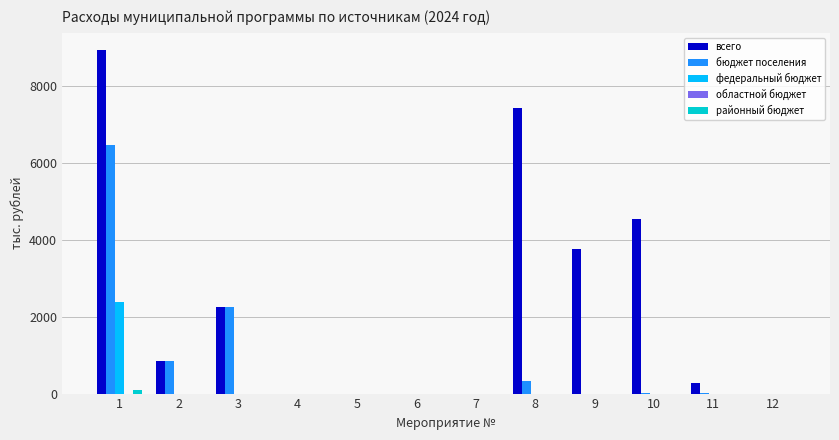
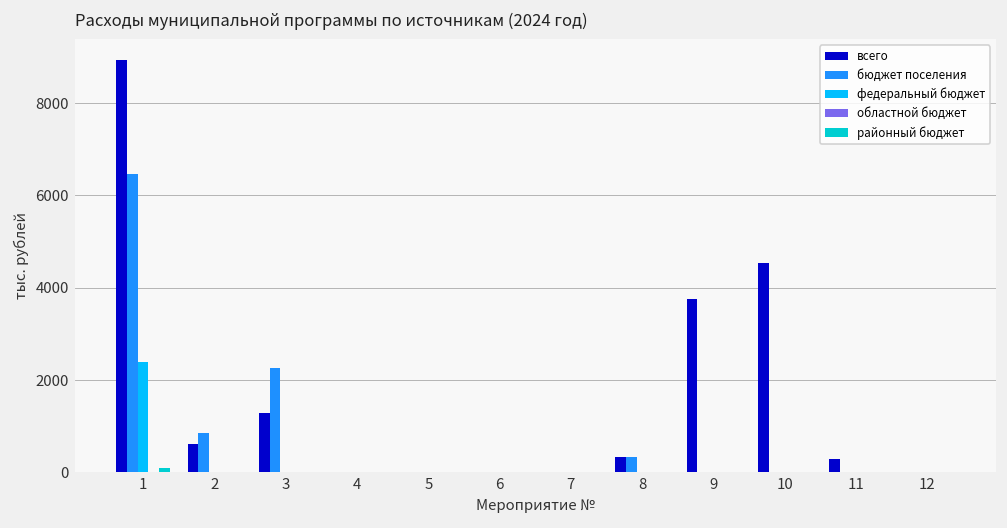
всего, 2: 800 -> 600
всего, 3: 2300 -> 1300
всего, 8: 7400 -> 300
